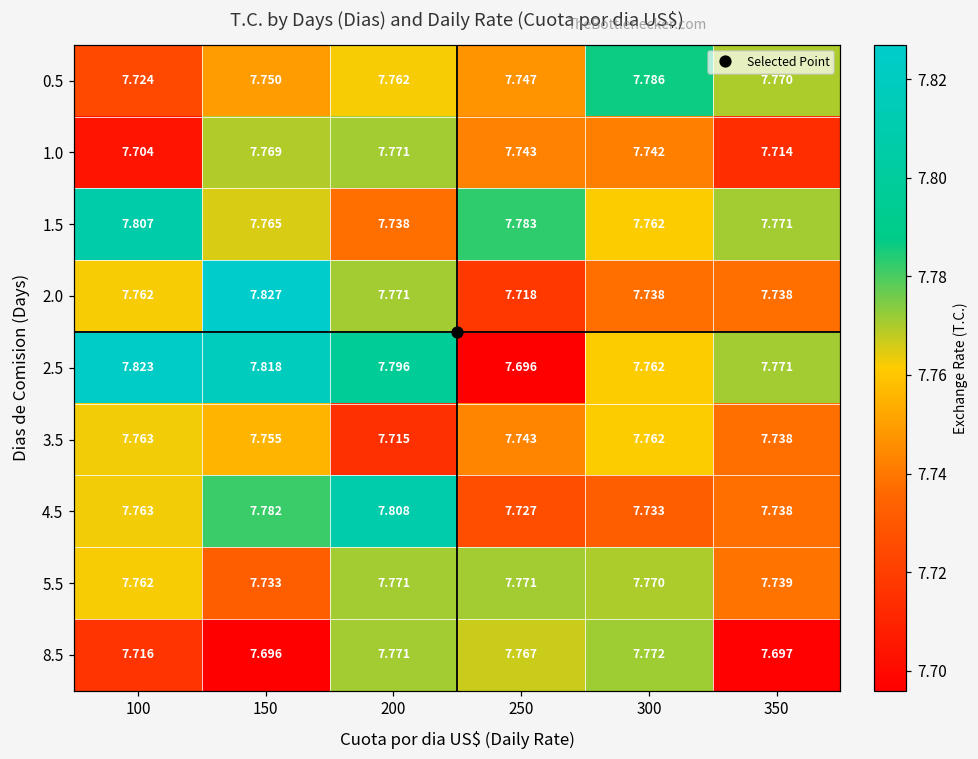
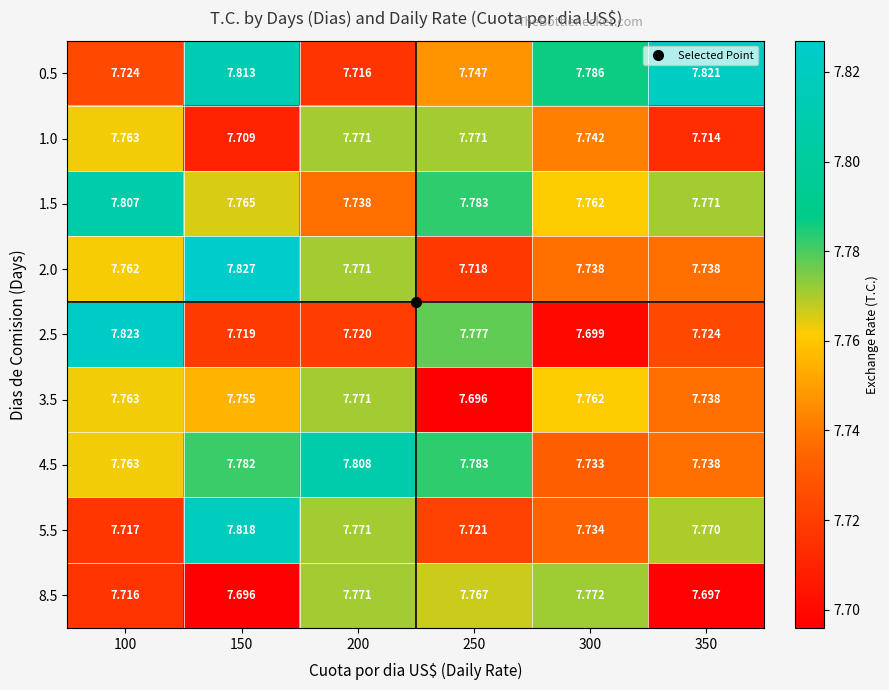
0.5, 150: 7.750 -> 7.813
0.5, 200: 7.762 -> 7.716
0.5, 350: 7.770 -> 7.821
1.0, 100: 7.704 -> 7.763
1.0, 150: 7.769 -> 7.709
1.0, 250: 7.743 -> 7.771
2.5, 150: 7.818 -> 7.719
2.5, 200: 7.796 -> 7.720
2.5, 250: 7.696 -> 7.777
2.5, 300: 7.762 -> 7.699
2.5, 350: 7.771 -> 7.724
3.5, 200: 7.715 -> 7.771
3.5, 250: 7.743 -> 7.696
4.5, 250: 7.727 -> 7.783
5.5, 100: 7.762 -> 7.717
5.5, 150: 7.733 -> 7.818
5.5, 250: 7.771 -> 7.721
5.5, 300: 7.770 -> 7.734
5.5, 350: 7.739 -> 7.770
